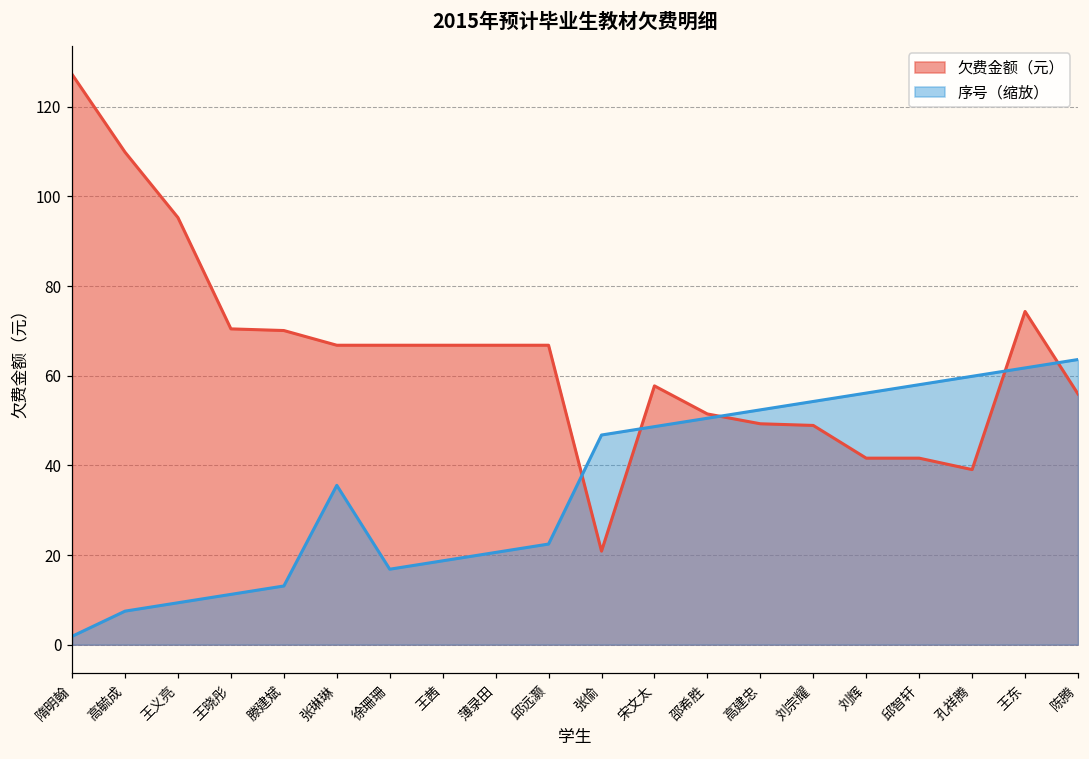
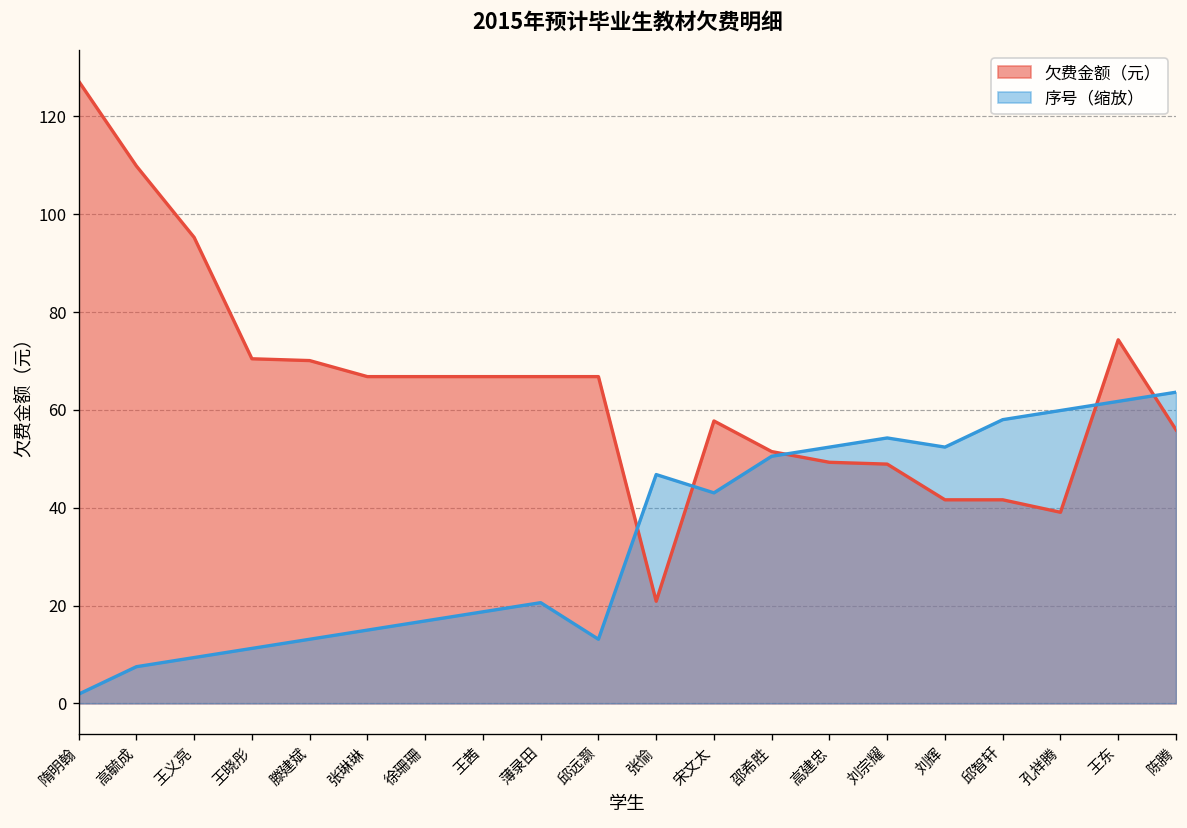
序号（缩放）, 张琳琳: 36 -> 15
序号（缩放）, 邱远灏: 22 -> 13
序号（缩放）, 宋文太: 49 -> 43
序号（缩放）, 刘辉: 56 -> 52
